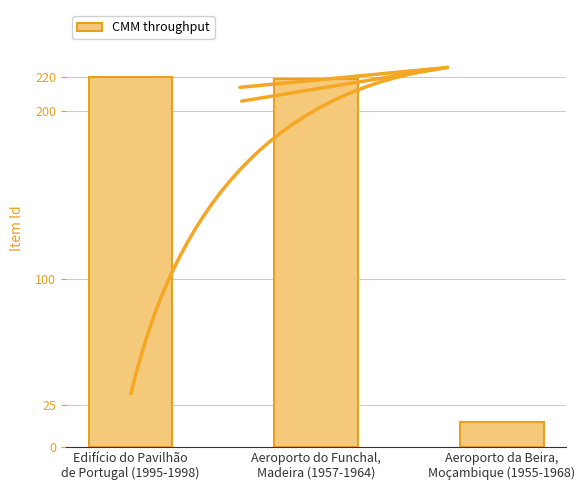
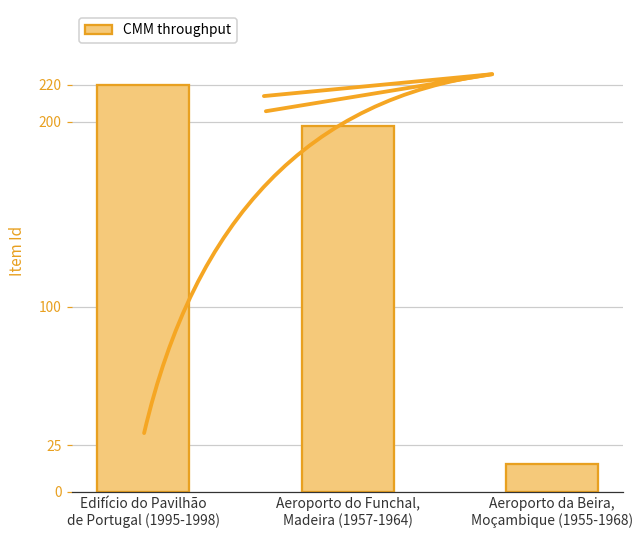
Aeroporto do Funchal, Madeira (1957-1964): 219 -> 198
